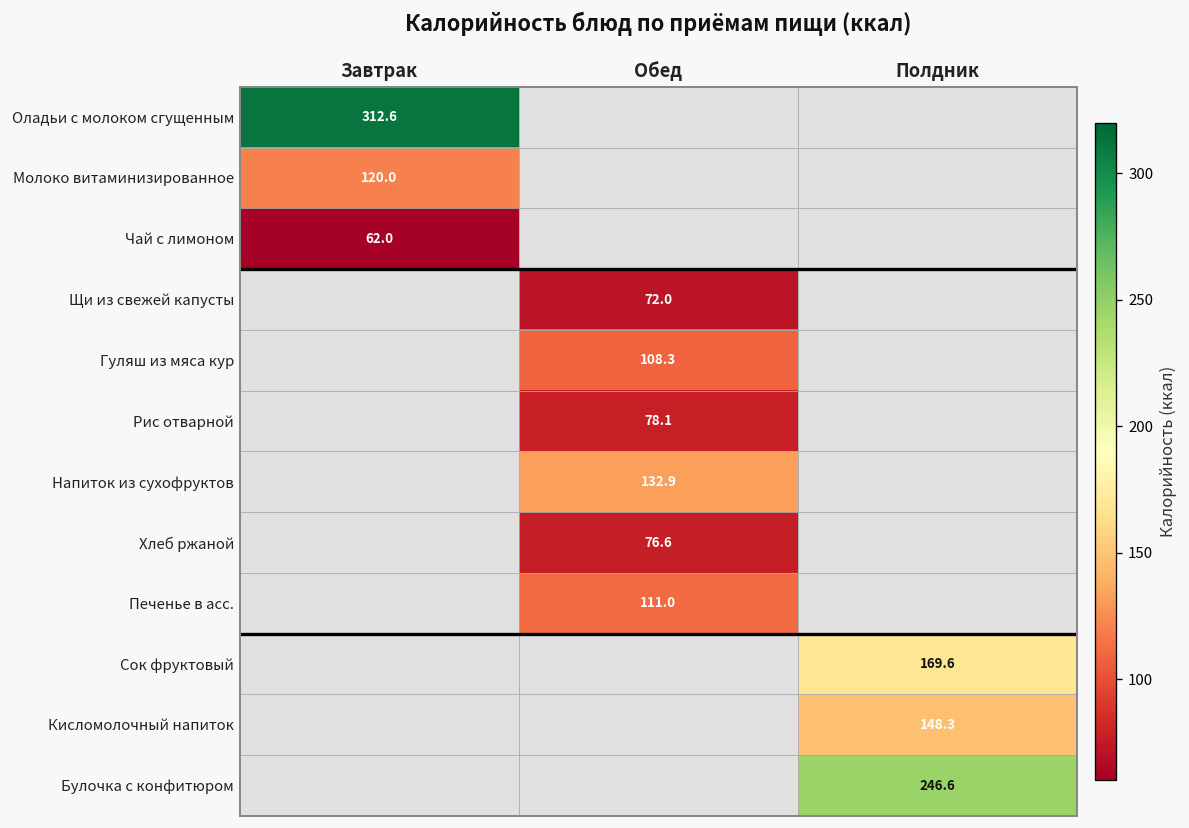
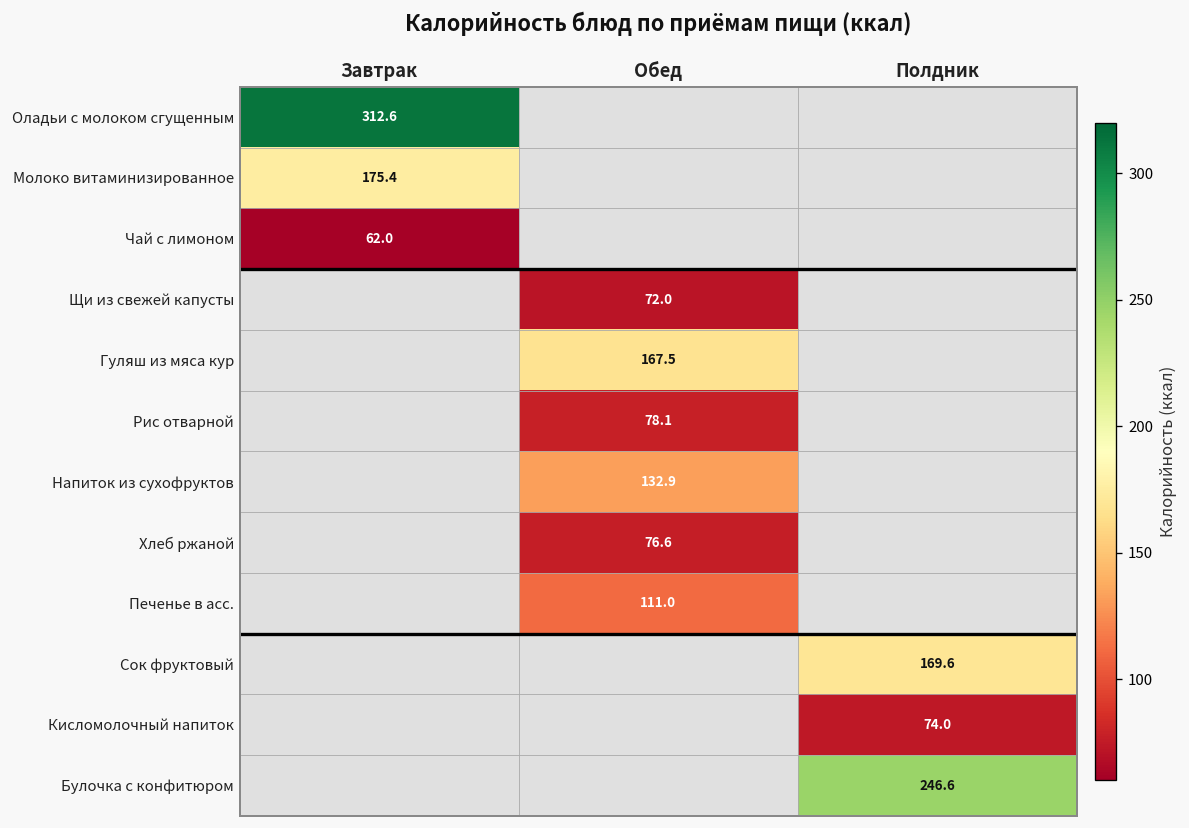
Молоко витаминизированное, Завтрак: 120.0 -> 175.4
Гуляш из мяса кур, Обед: 108.3 -> 167.5
Кисломолочный напиток, Полдник: 148.3 -> 74.0
